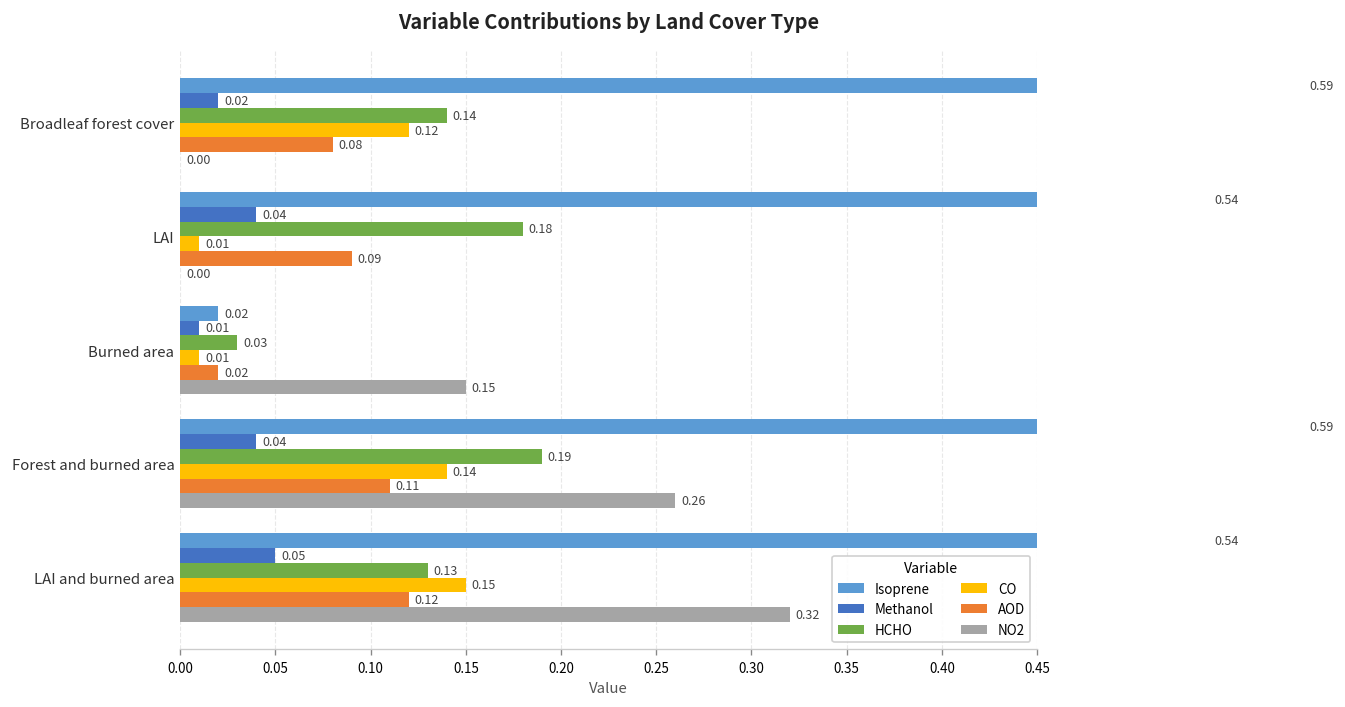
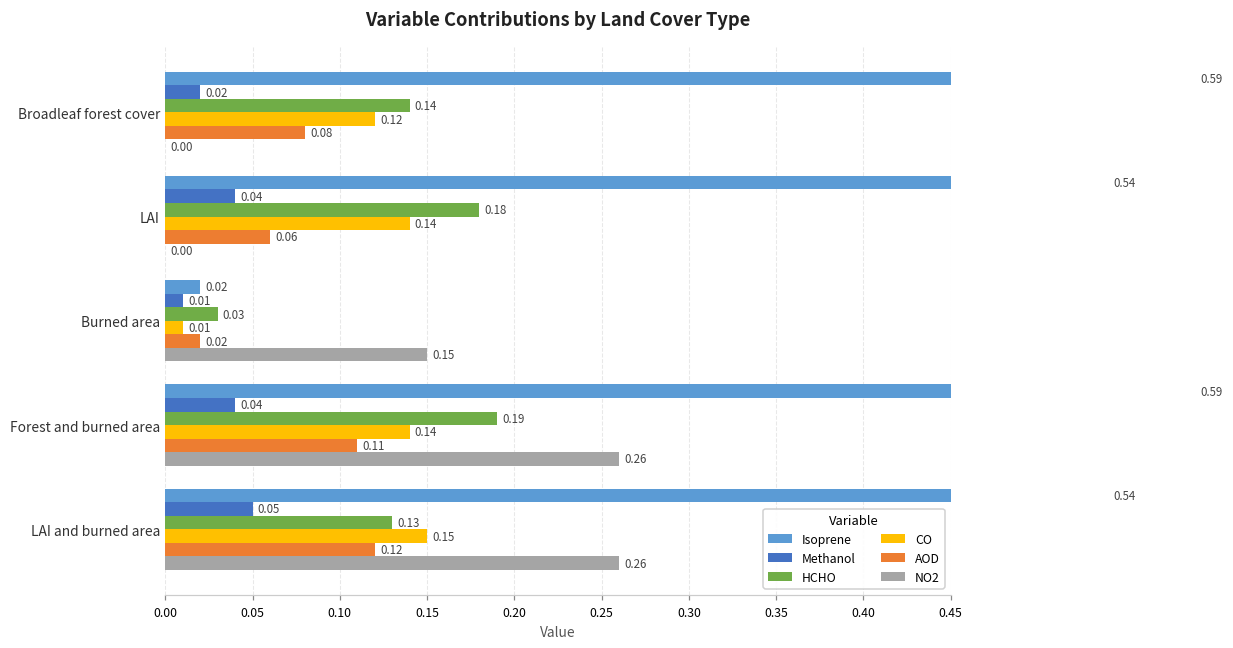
CO, LAI: 0.01 -> 0.14
AOD, LAI: 0.09 -> 0.06
NO2, LAI and burned area: 0.32 -> 0.26
